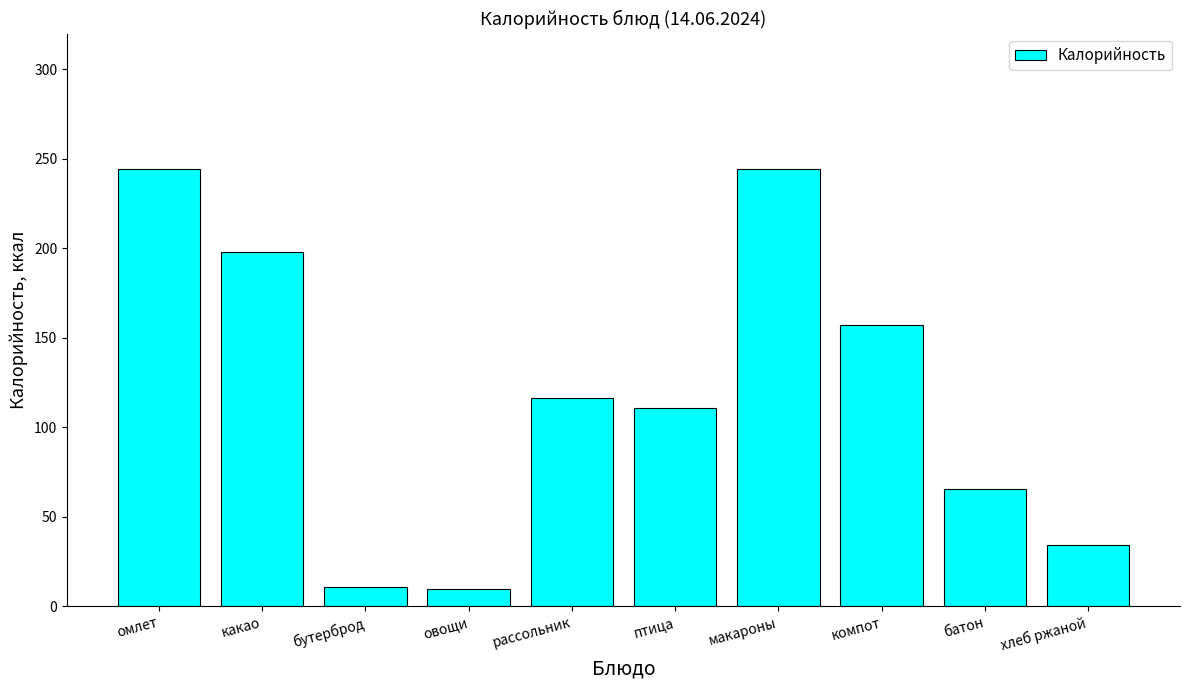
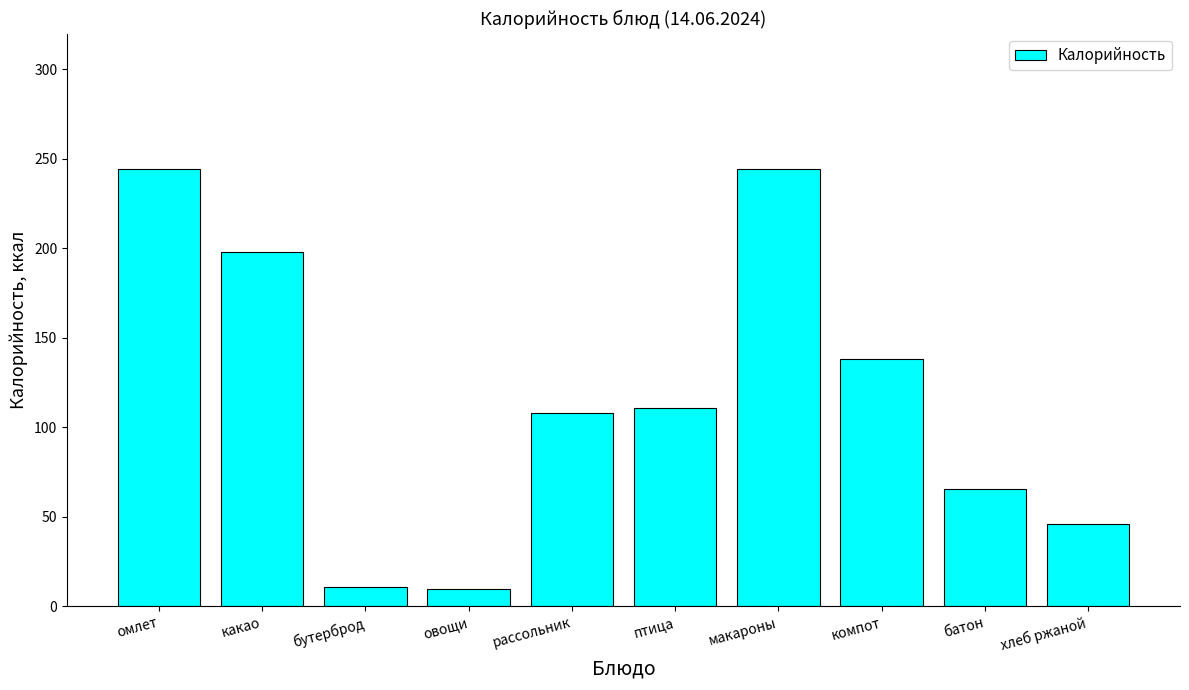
рассольник: 116 -> 108
компот: 157 -> 138
хлеб ржаной: 35 -> 46
